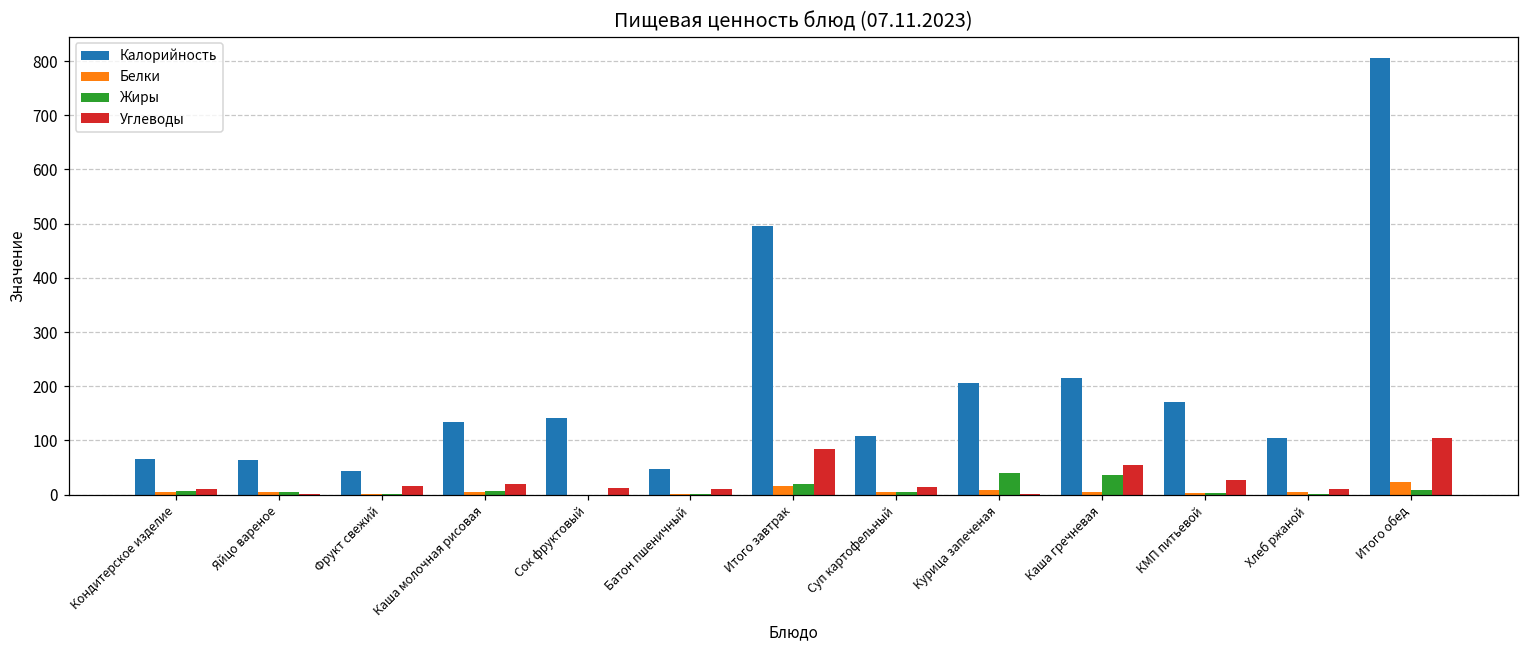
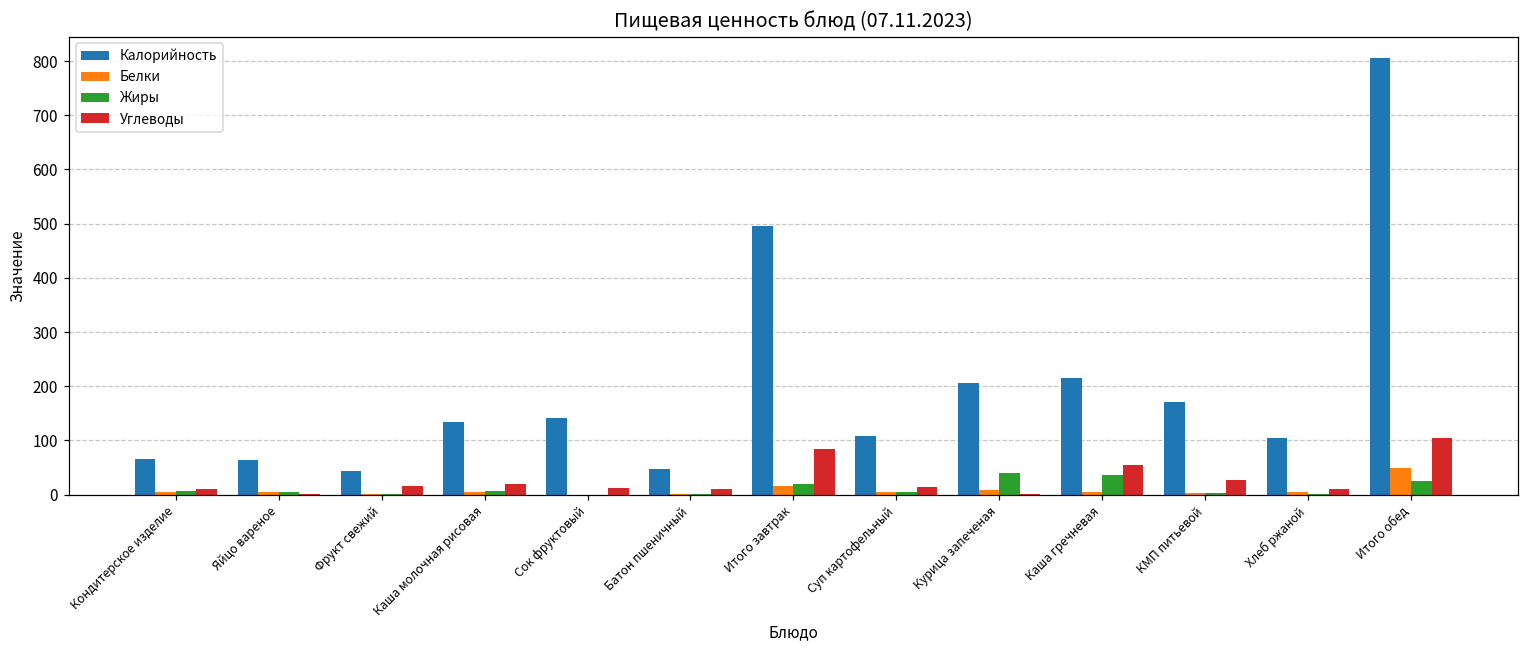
Белки, Итого обед: 20 -> 50
Жиры, Итого обед: 10 -> 30
